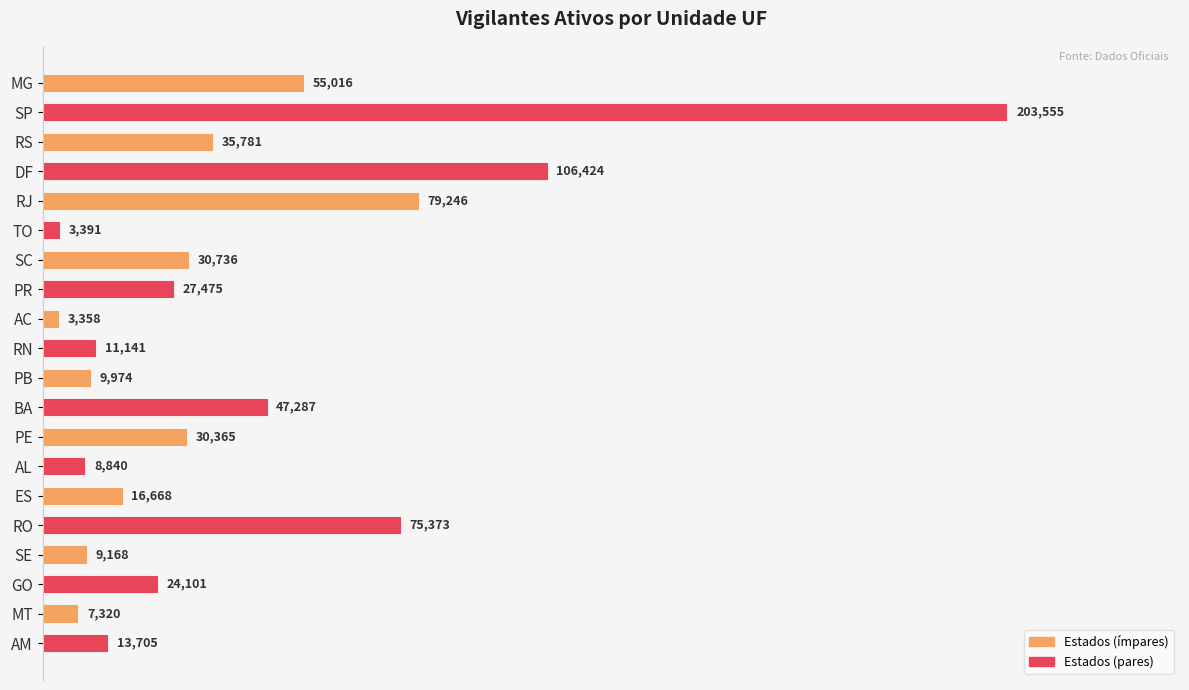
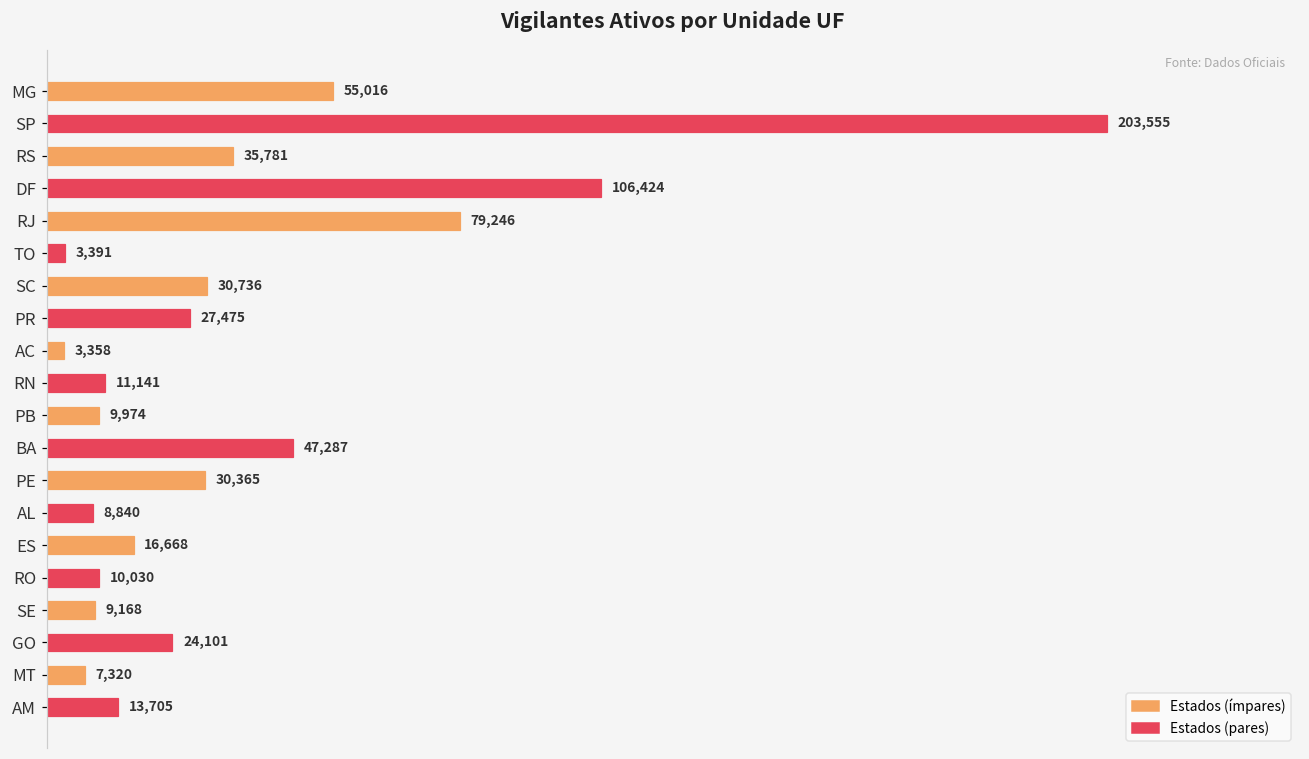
RO: 75,373 -> 10,030
